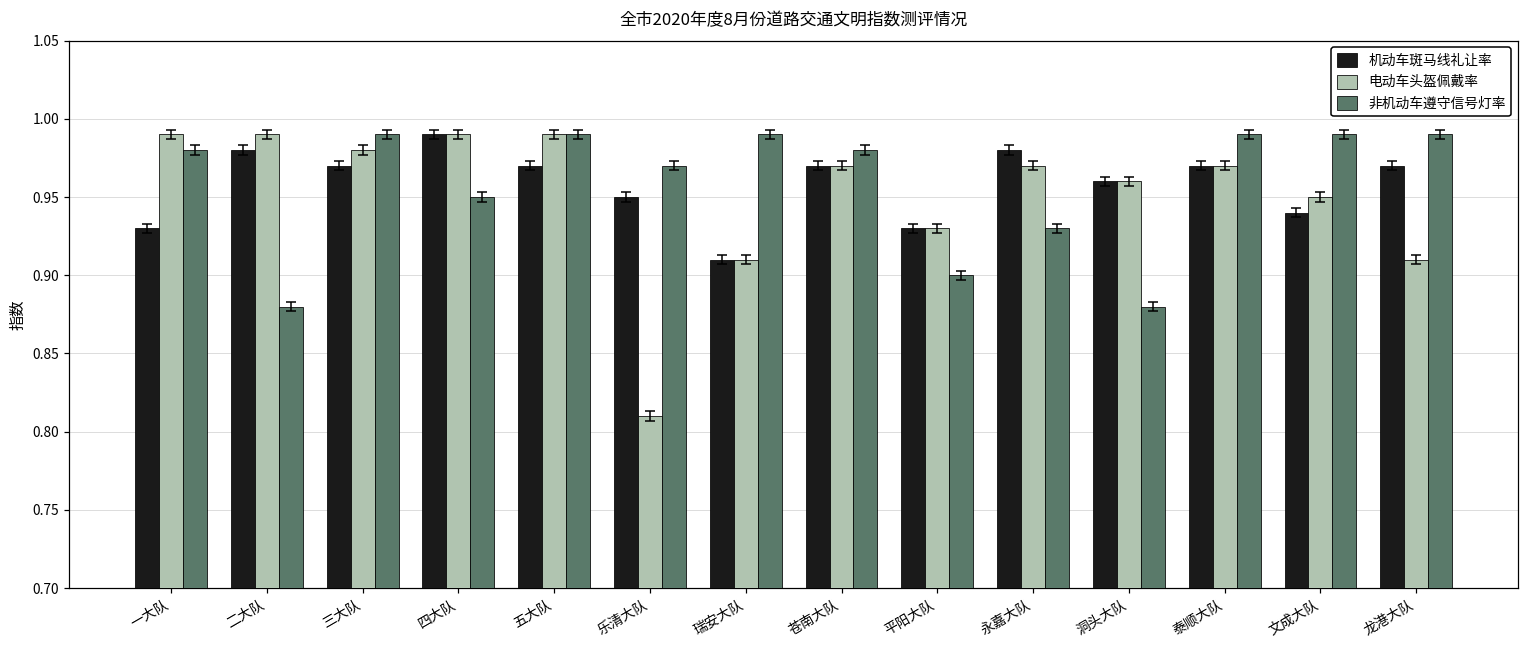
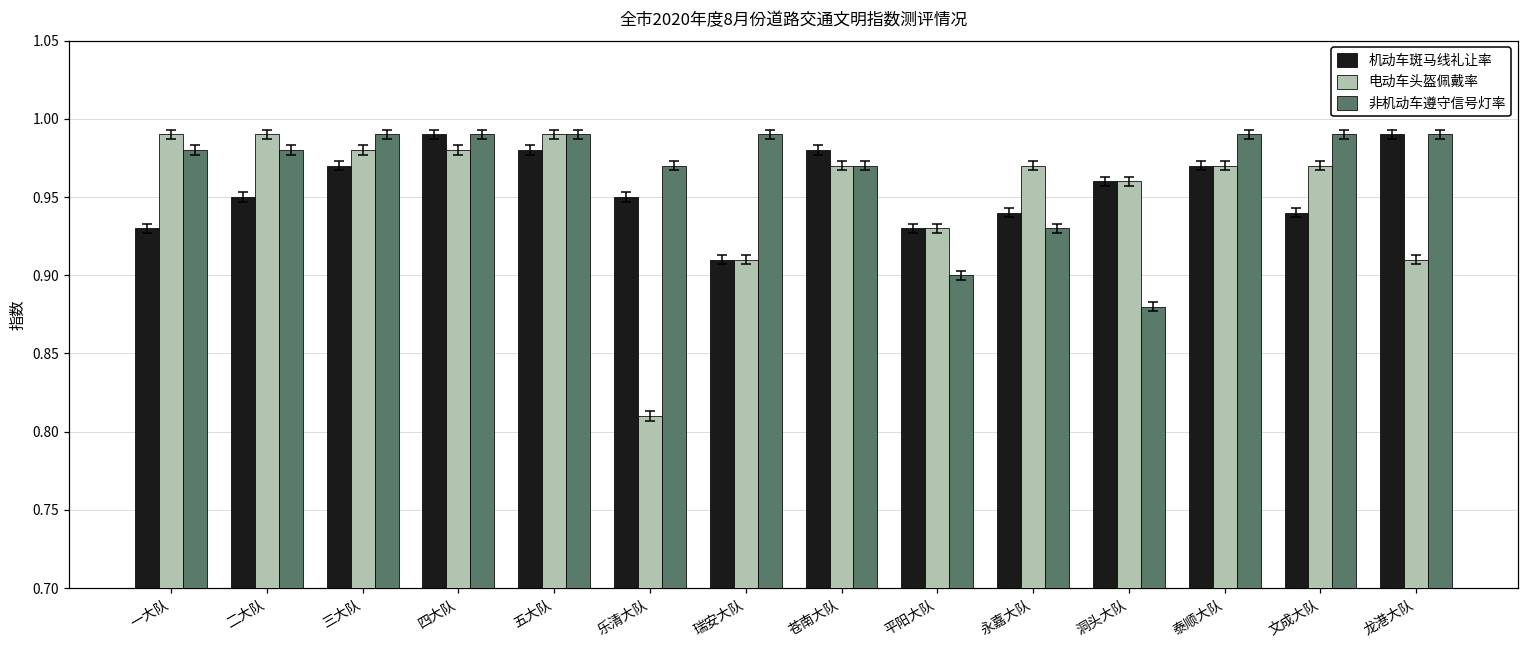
机动车斑马线礼让率, 二大队: 0.98 -> 0.95
非机动车遵守信号灯率, 二大队: 0.88 -> 0.98
电动车头盔佩戴率, 四大队: 0.99 -> 0.98
非机动车遵守信号灯率, 四大队: 0.95 -> 0.99
机动车斑马线礼让率, 五大队: 0.97 -> 0.98
机动车斑马线礼让率, 苍南大队: 0.97 -> 0.98
非机动车遵守信号灯率, 苍南大队: 0.98 -> 0.97
机动车斑马线礼让率, 永嘉大队: 0.98 -> 0.94
电动车头盔佩戴率, 文成大队: 0.95 -> 0.97
机动车斑马线礼让率, 龙港大队: 0.97 -> 0.99
